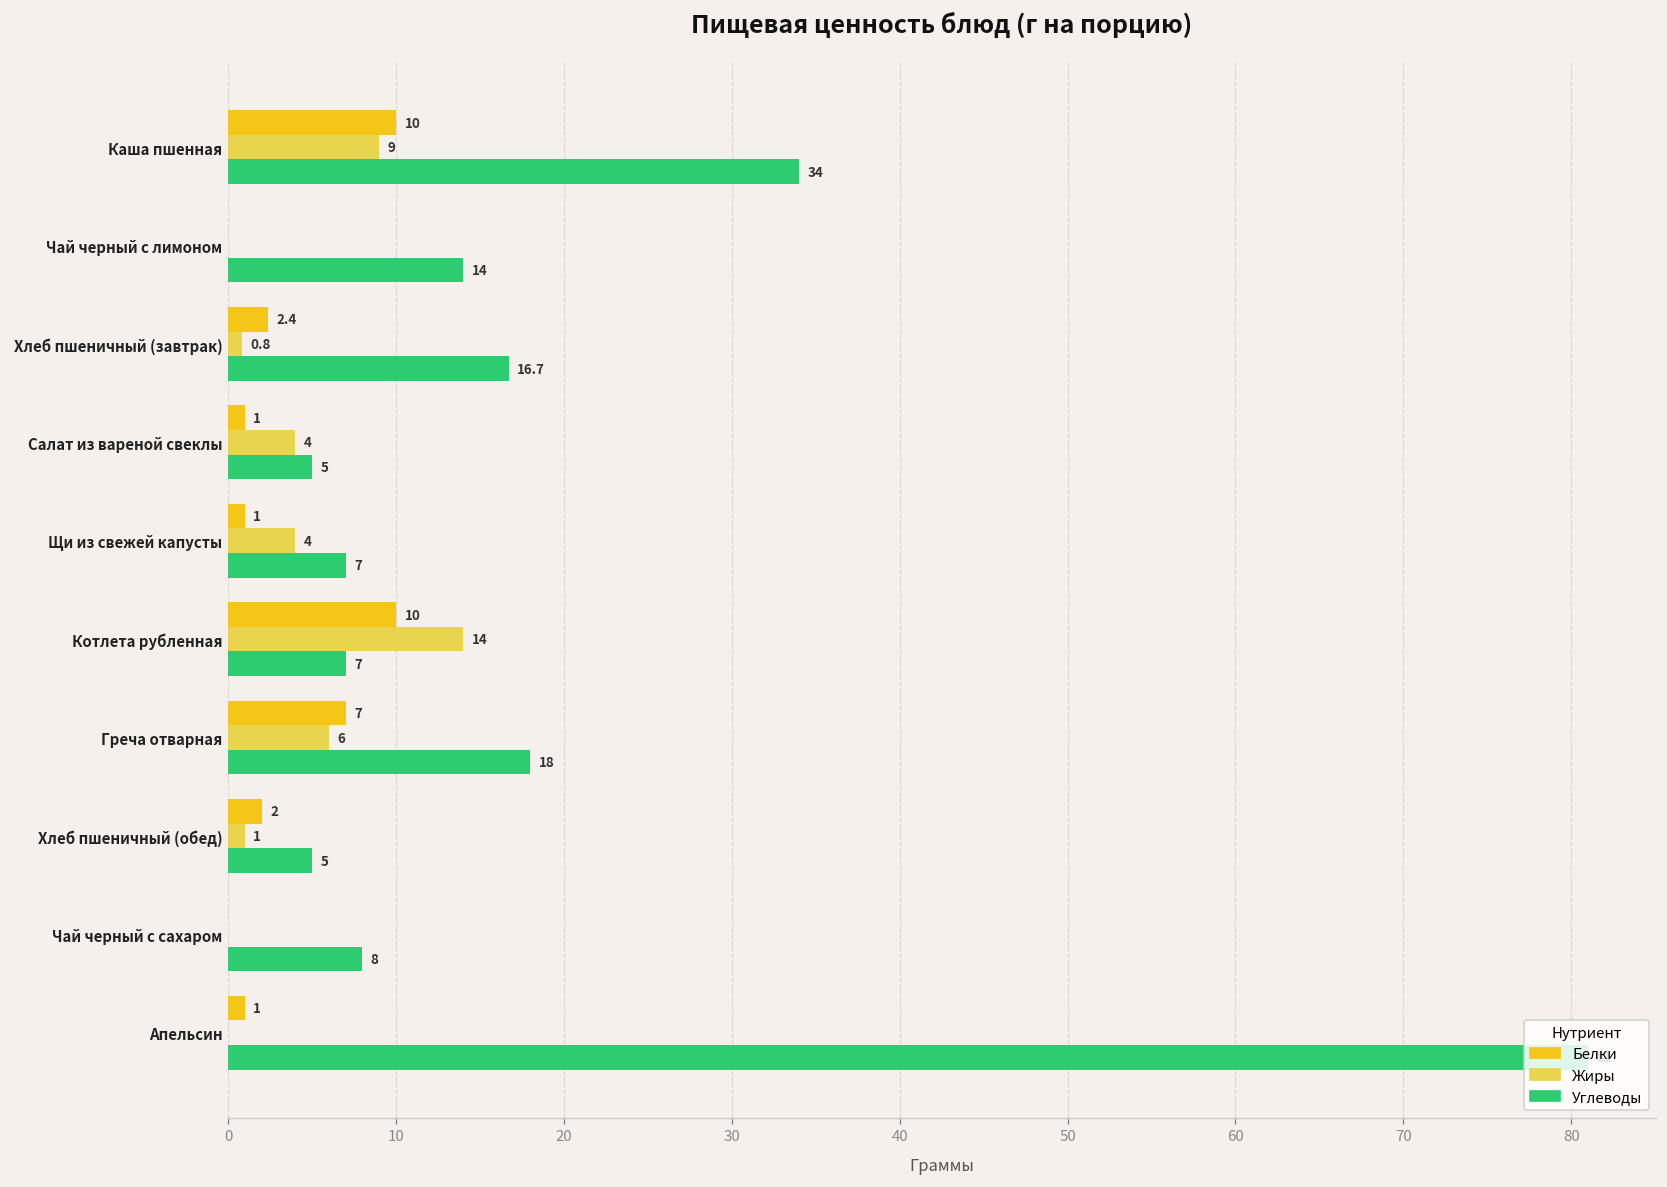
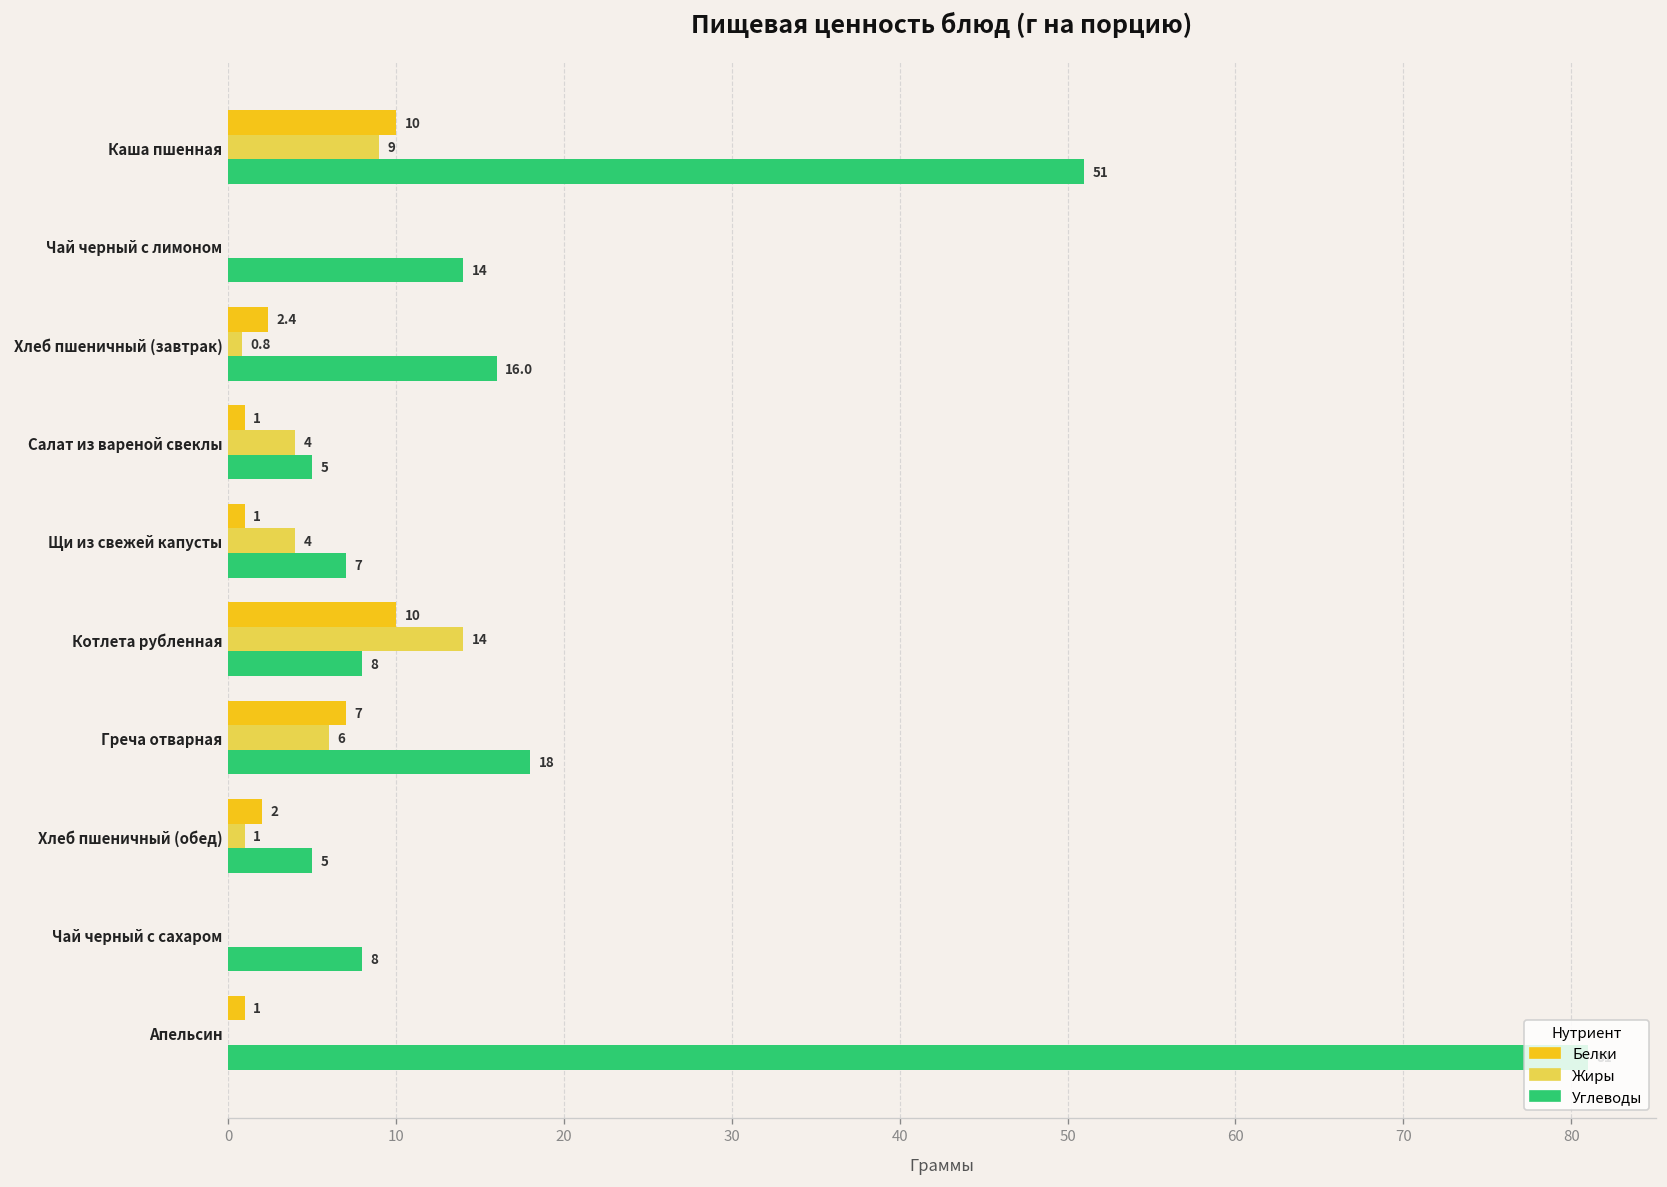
Углеводы, Каша пшенная: 34 -> 51
Углеводы, Хлеб пшеничный (завтрак): 16.7 -> 16.0
Углеводы, Котлета рубленная: 7 -> 8
